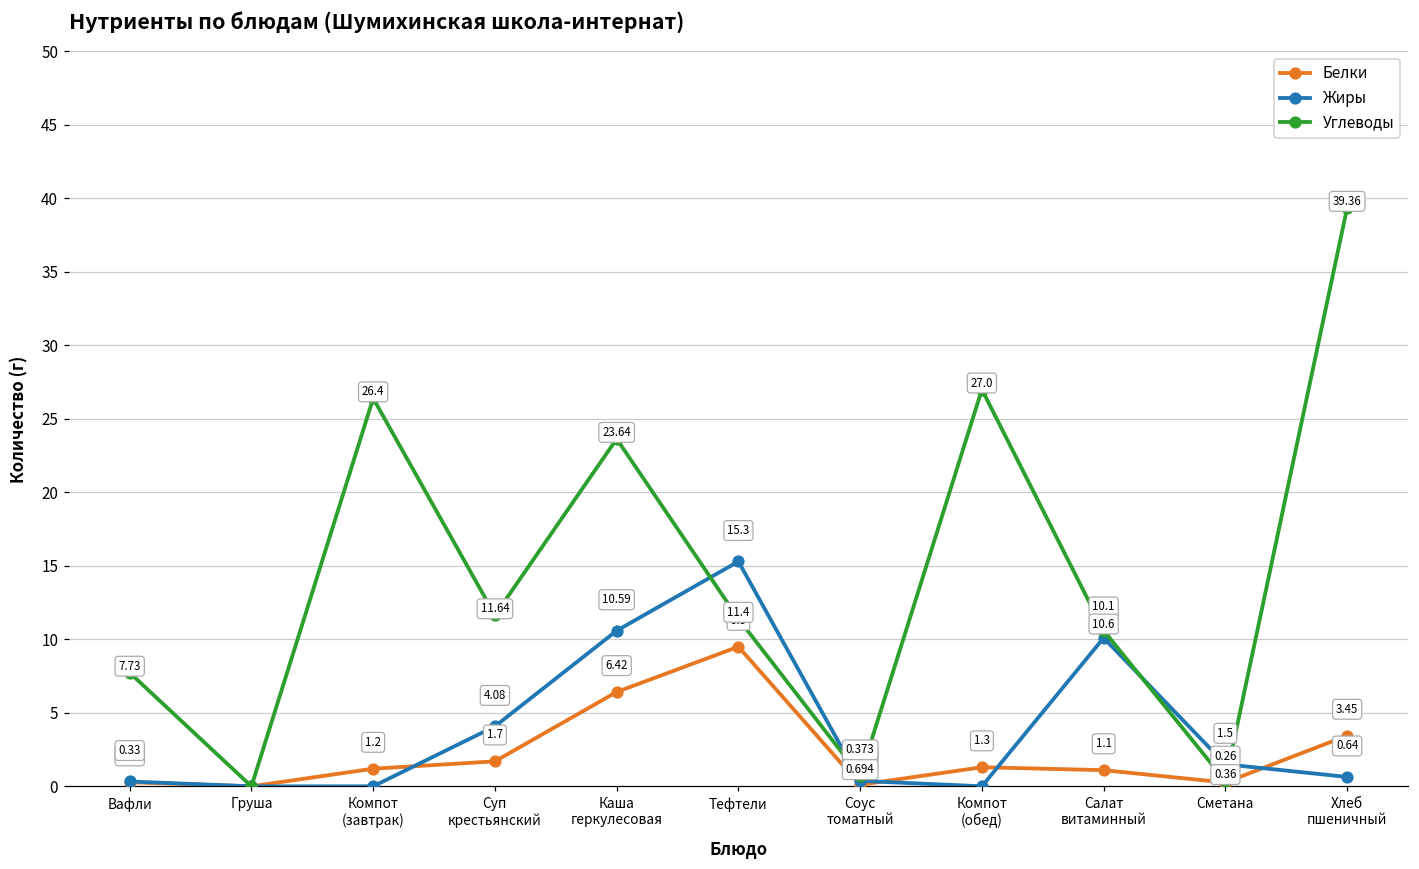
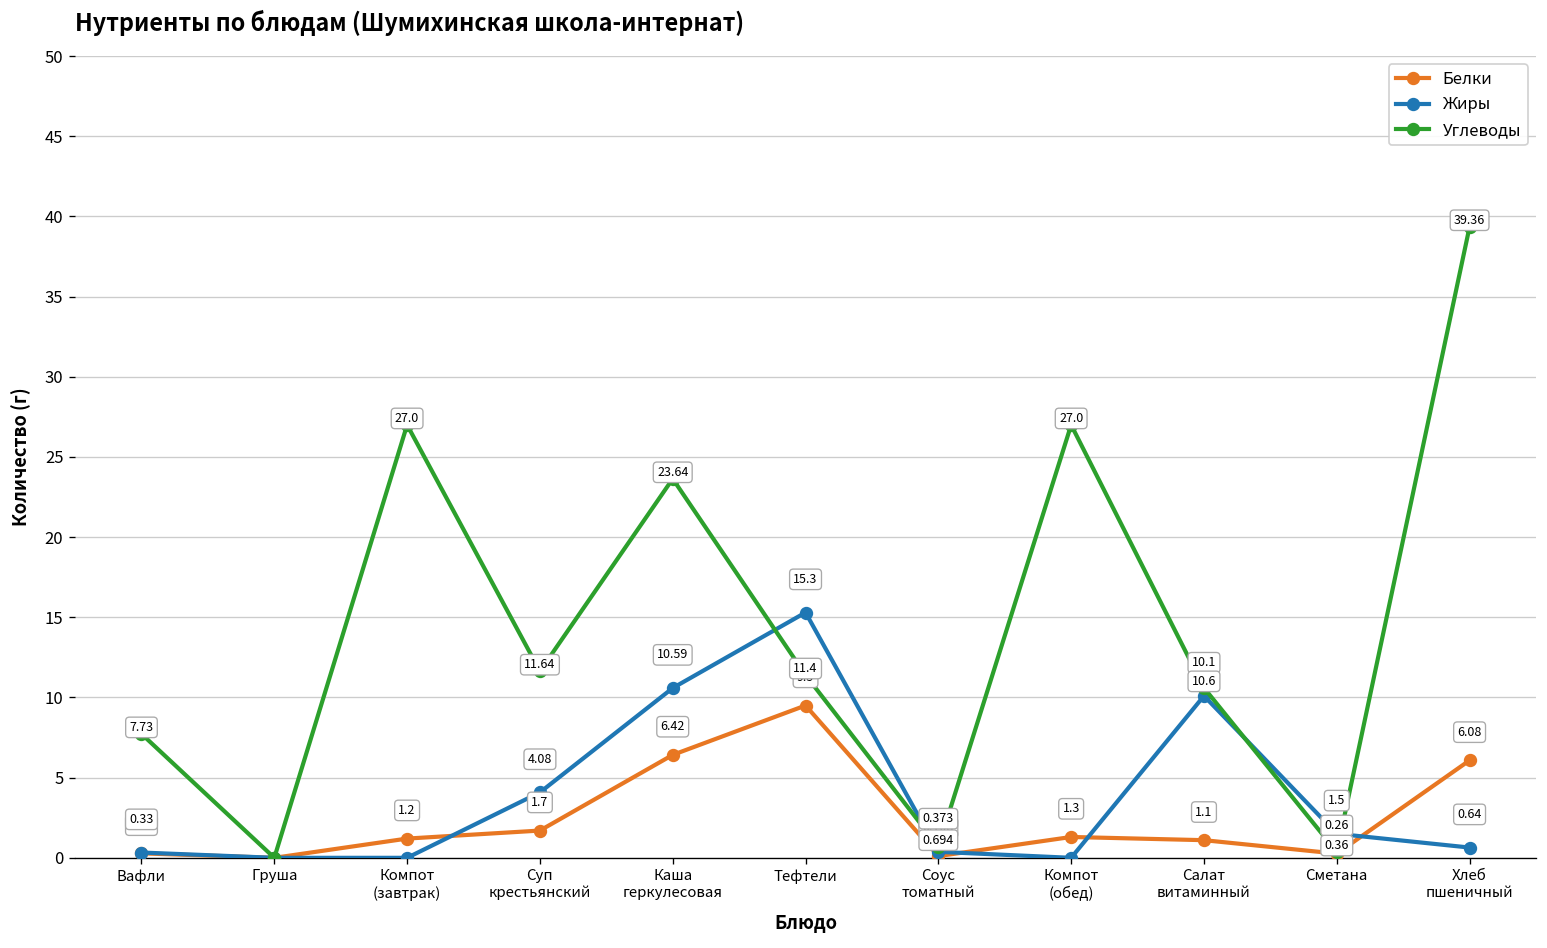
Углеводы, Компот (завтрак): 26.4 -> 27.0
Белки, Хлеб пшеничный: 3.45 -> 6.08
